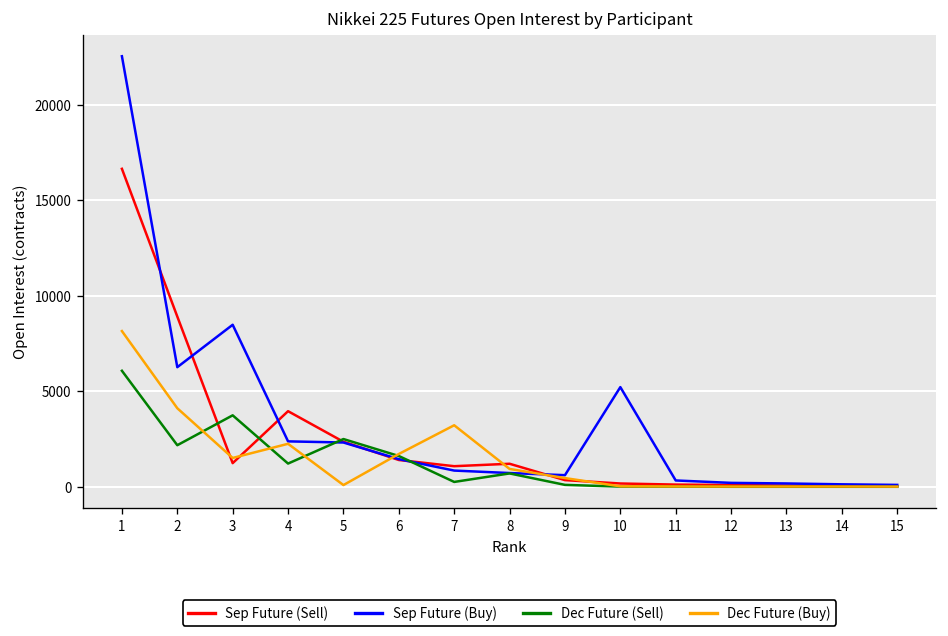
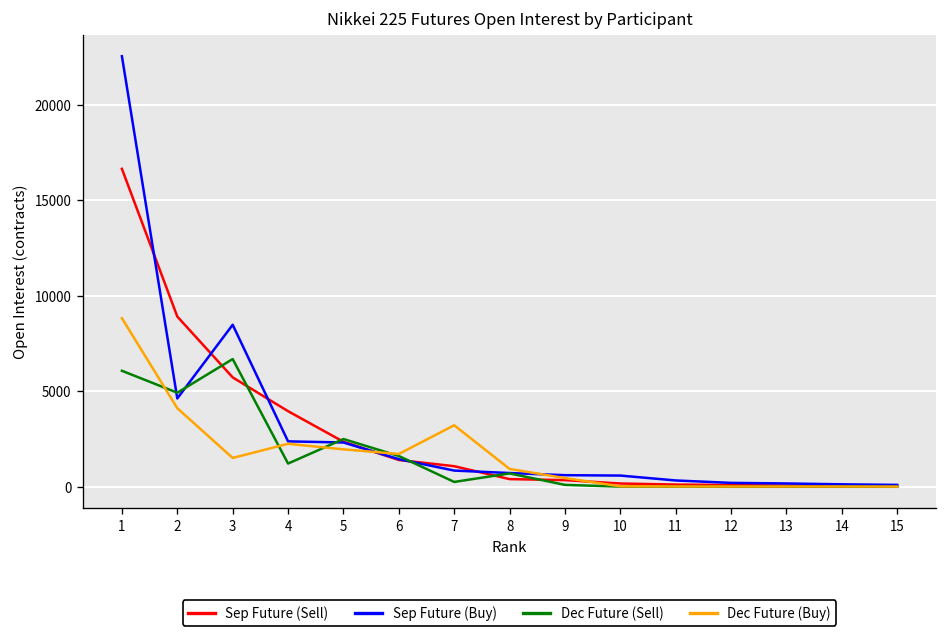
Dec Future (Buy), 1: 8200 -> 8800
Sep Future (Buy), 2: 6300 -> 4600
Dec Future (Sell), 2: 2200 -> 4900
Sep Future (Sell), 3: 1200 -> 5700
Dec Future (Sell), 3: 3700 -> 6700
Dec Future (Buy), 5: 100 -> 2000
Sep Future (Sell), 8: 1200 -> 400
Sep Future (Buy), 10: 5200 -> 600
